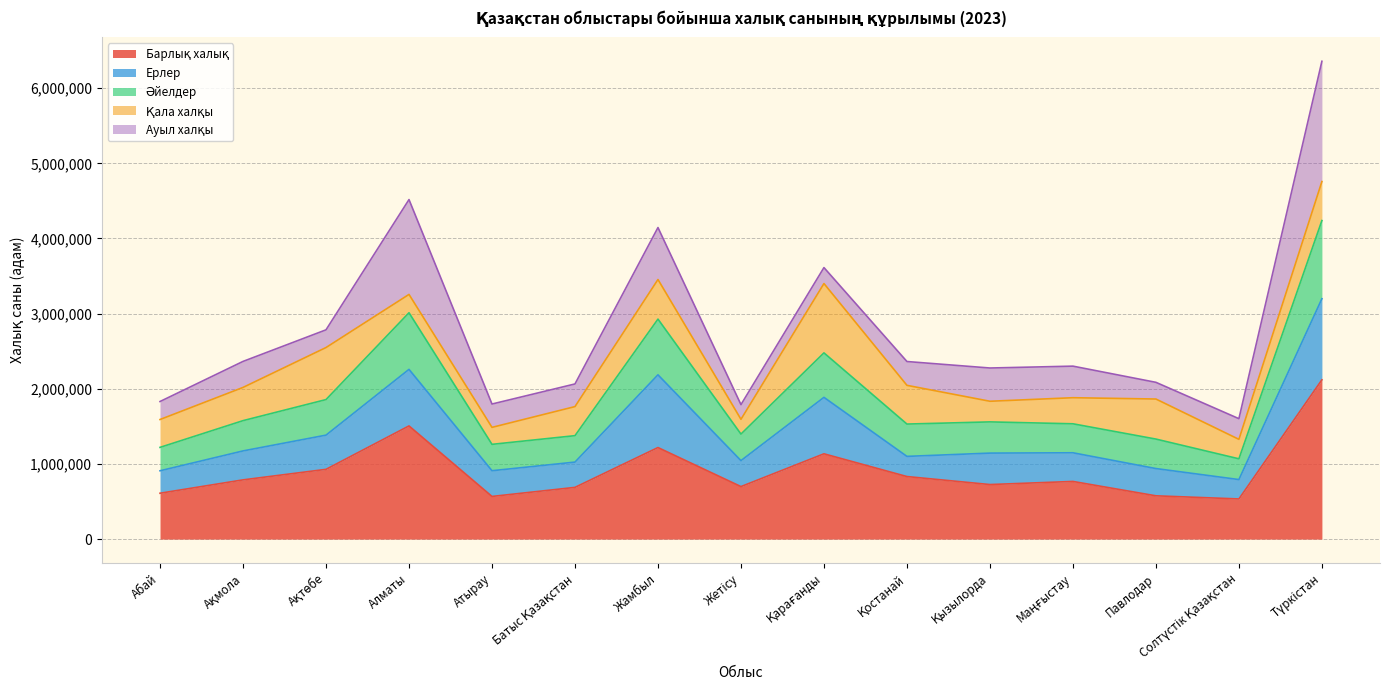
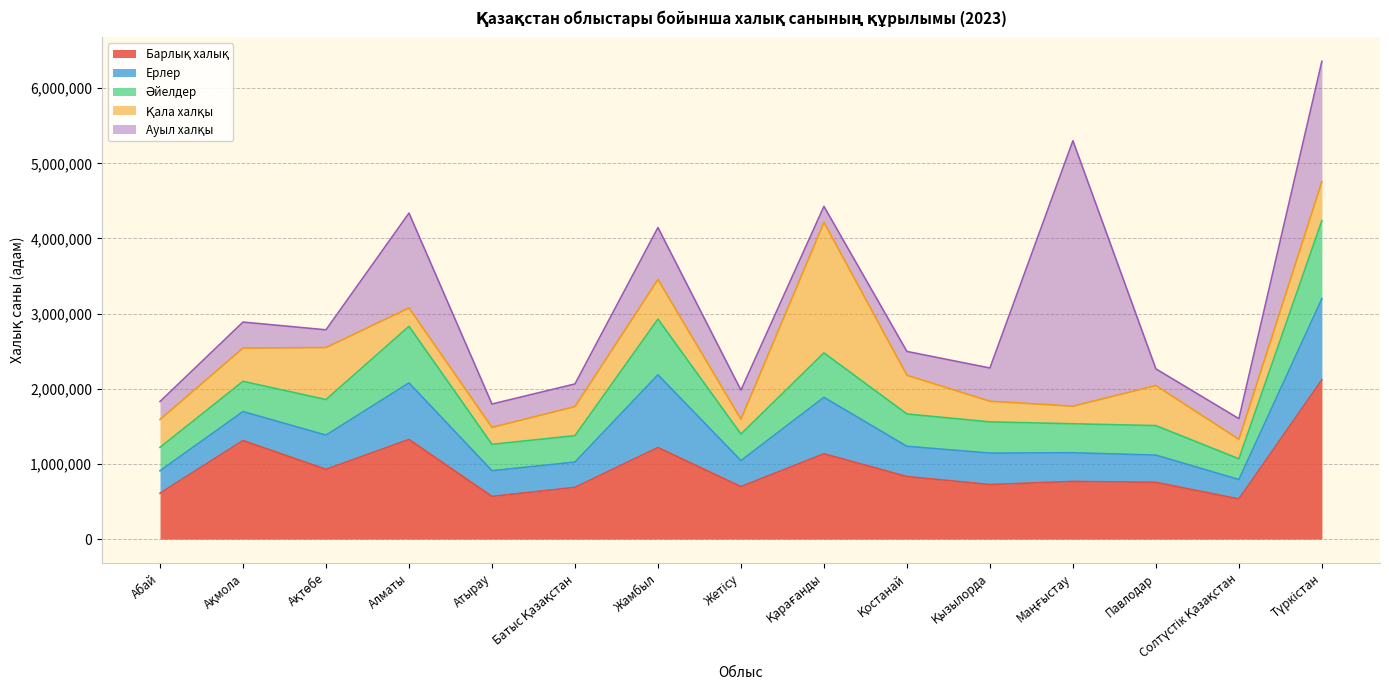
Барлық халық, Ақмола: 800,000 -> 1,300,000
Барлық халық, Алматы: 1,500,000 -> 1,300,000
Ауыл халқы, Жетісу: 200,000 -> 400,000
Қала халқы, Қарағанды: 900,000 -> 1,700,000
Ерлер, Қостанай: 300,000 -> 400,000
Қала халқы, Маңғыстау: 300,000 -> 200,000
Ауыл халқы, Маңғыстау: 400,000 -> 3,500,000
Барлық халық, Павлодар: 600,000 -> 800,000
